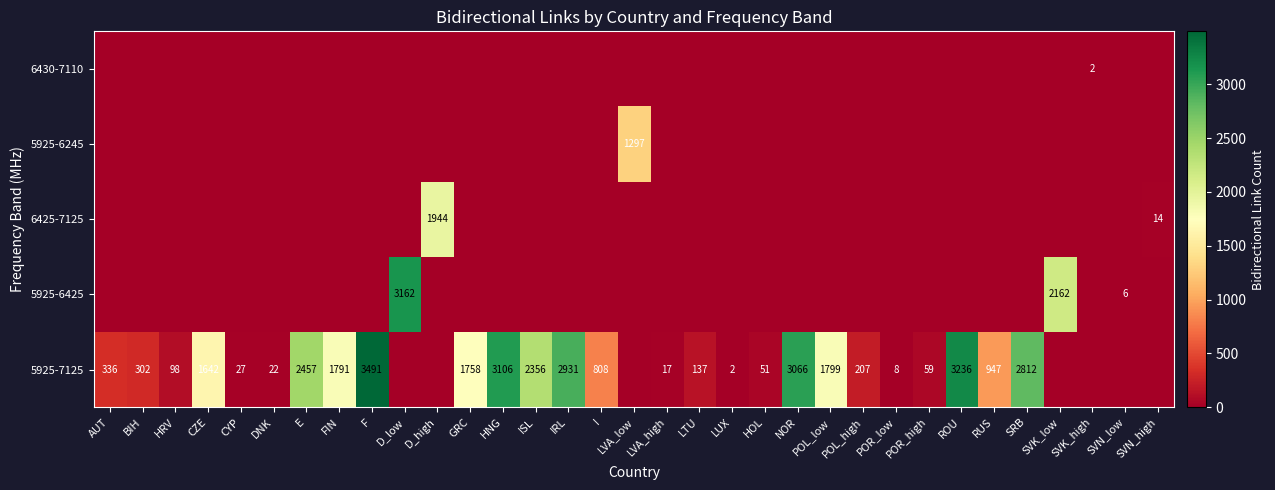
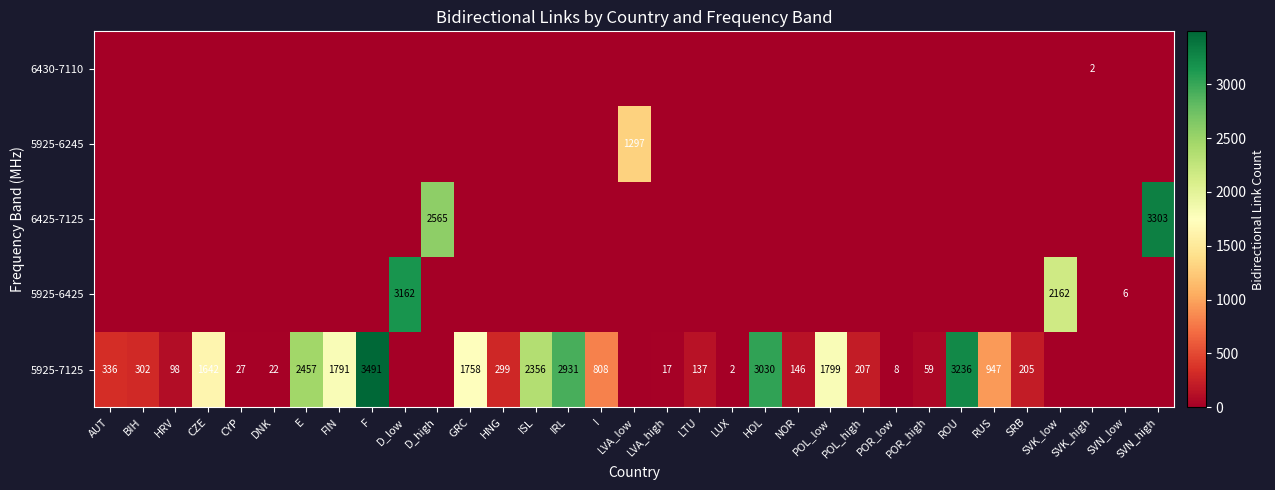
6425-7125, D_high: 1944 -> 2565
6425-7125, SVN_high: 14 -> 3303
5925-7125, HNG: 3106 -> 299
5925-7125, HOL: 51 -> 3030
5925-7125, NOR: 3066 -> 146
5925-7125, SRB: 2812 -> 205
